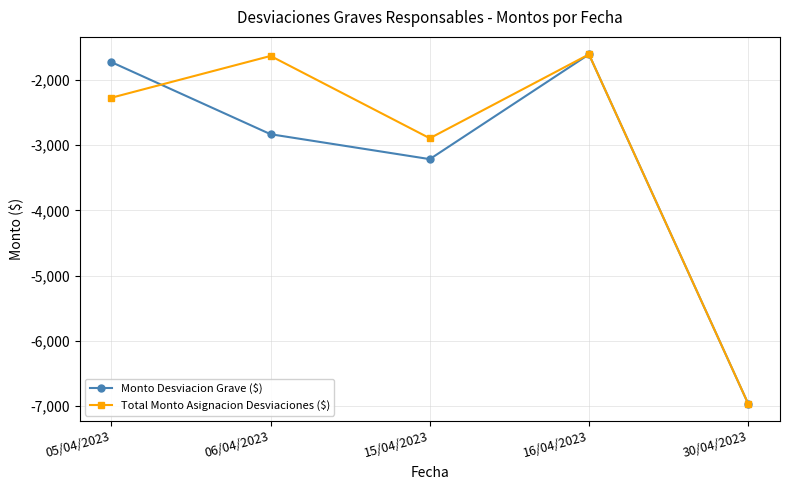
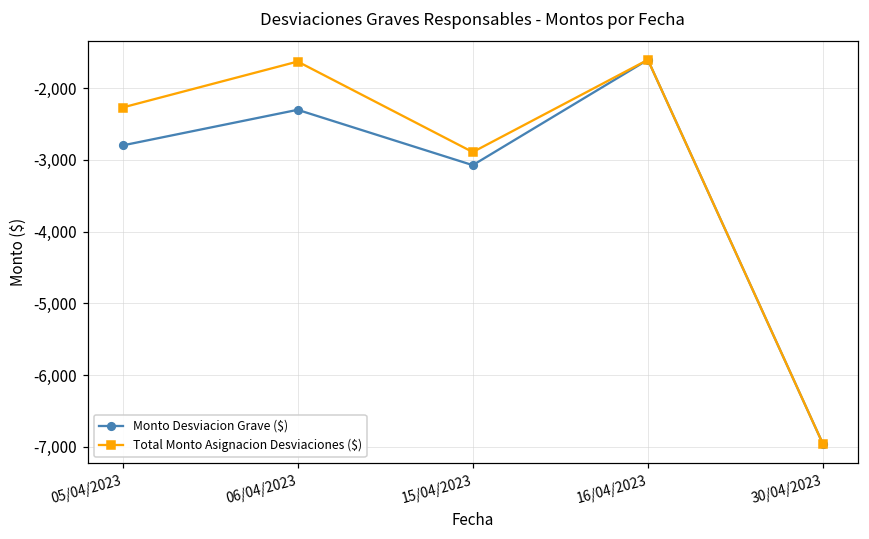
Monto Desviacion Grave ($), 05/04/2023: -1,700 -> -2,800
Monto Desviacion Grave ($), 06/04/2023: -2,800 -> -2,300
Monto Desviacion Grave ($), 15/04/2023: -3,200 -> -3,100
